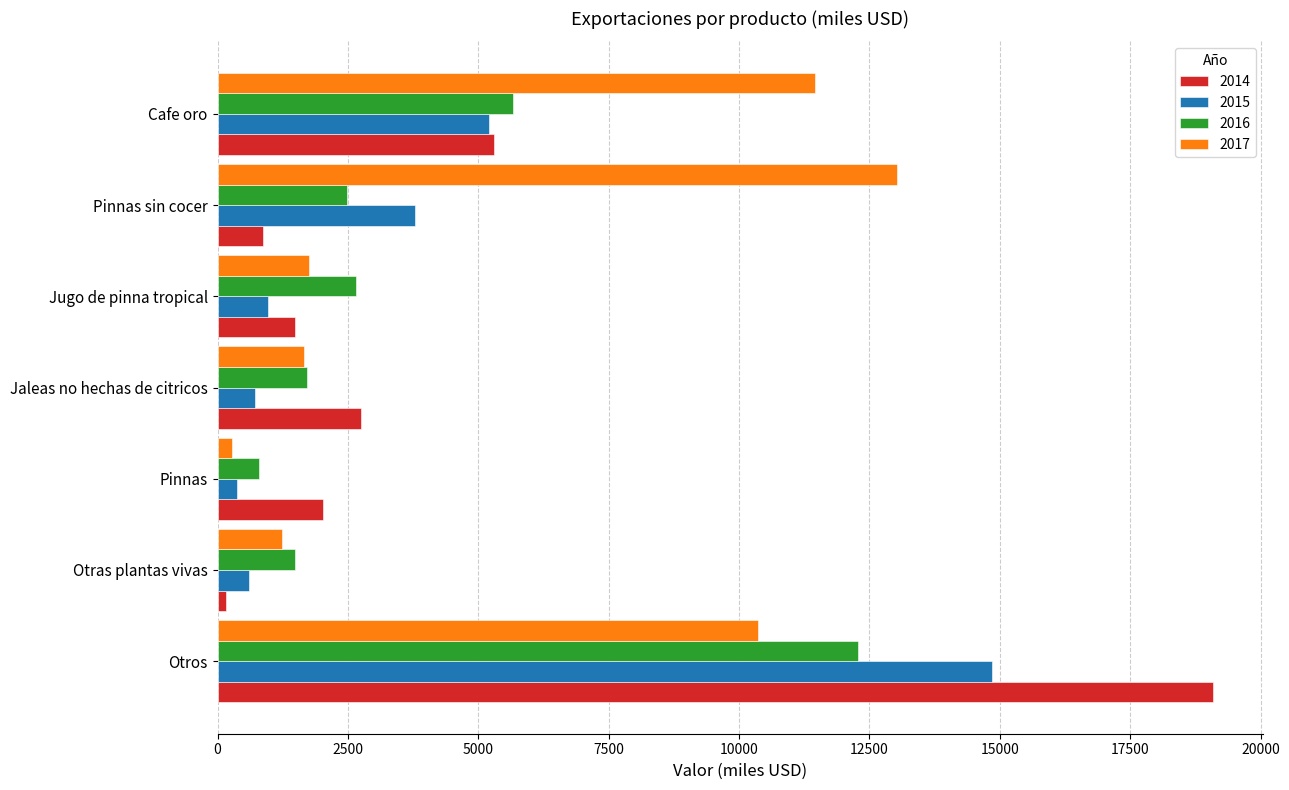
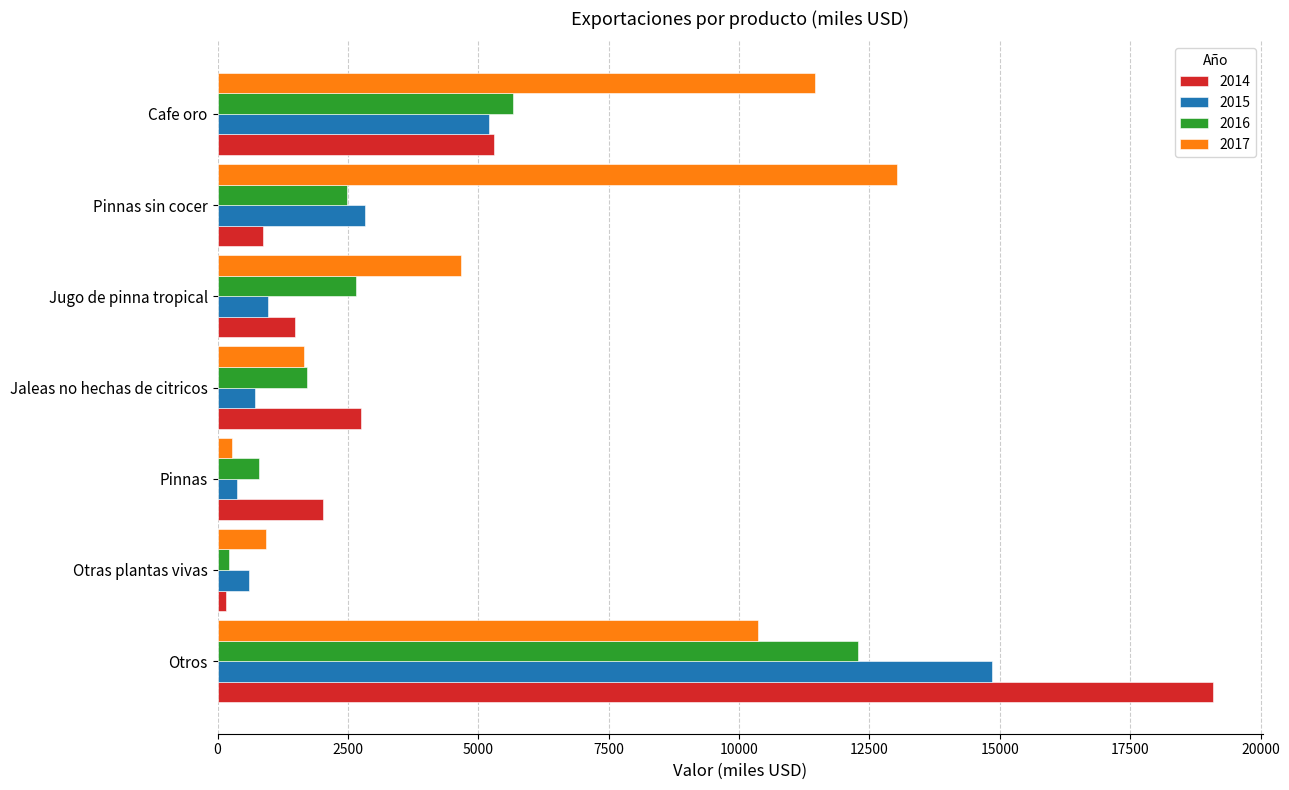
2015, Pinnas sin cocer: 3800 -> 2800
2017, Jugo de pinna tropical: 1800 -> 4700
2017, Otras plantas vivas: 1200 -> 900
2016, Otras plantas vivas: 1500 -> 200
